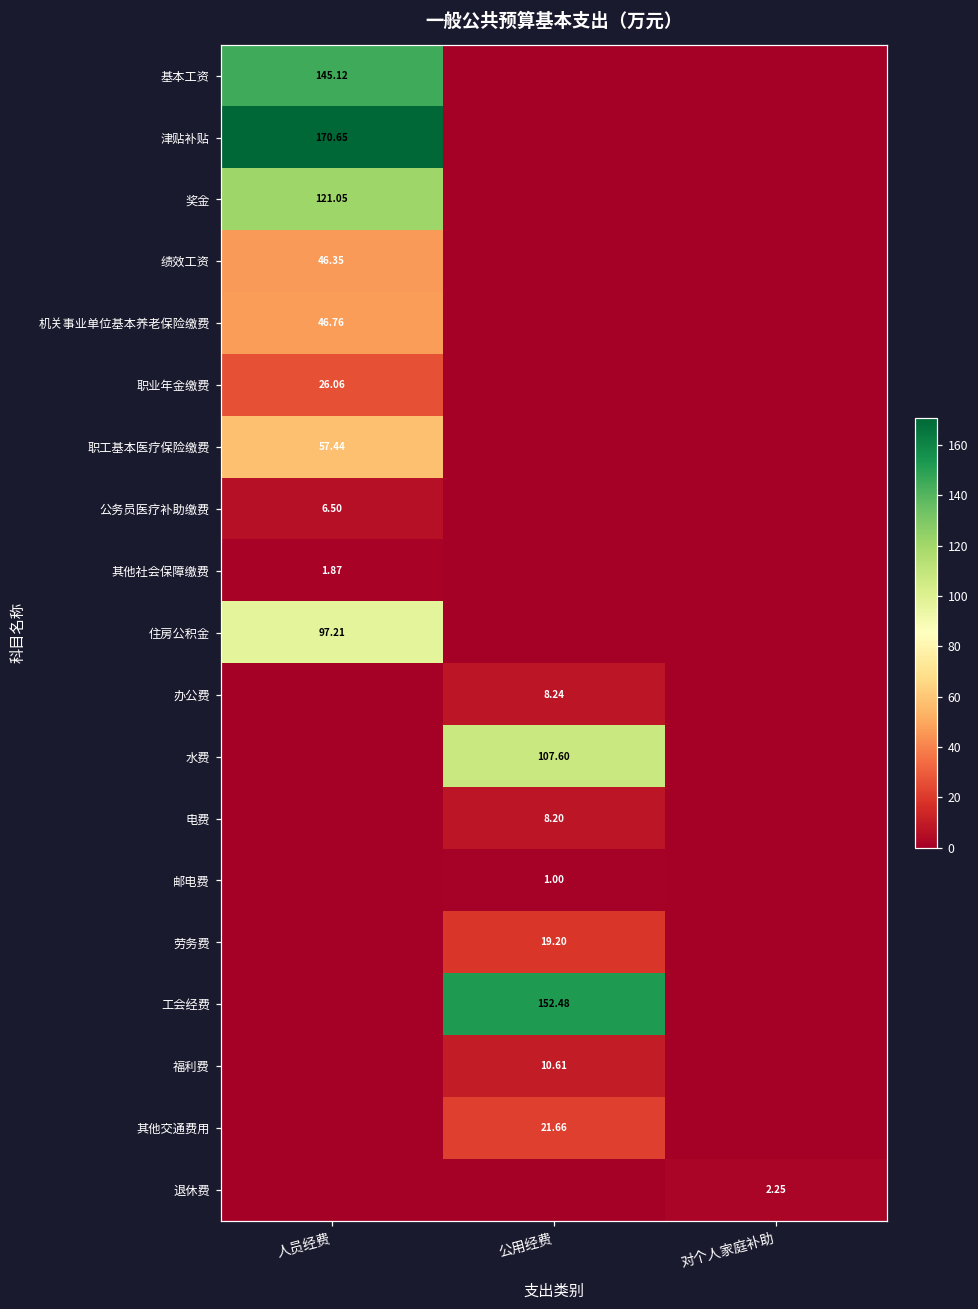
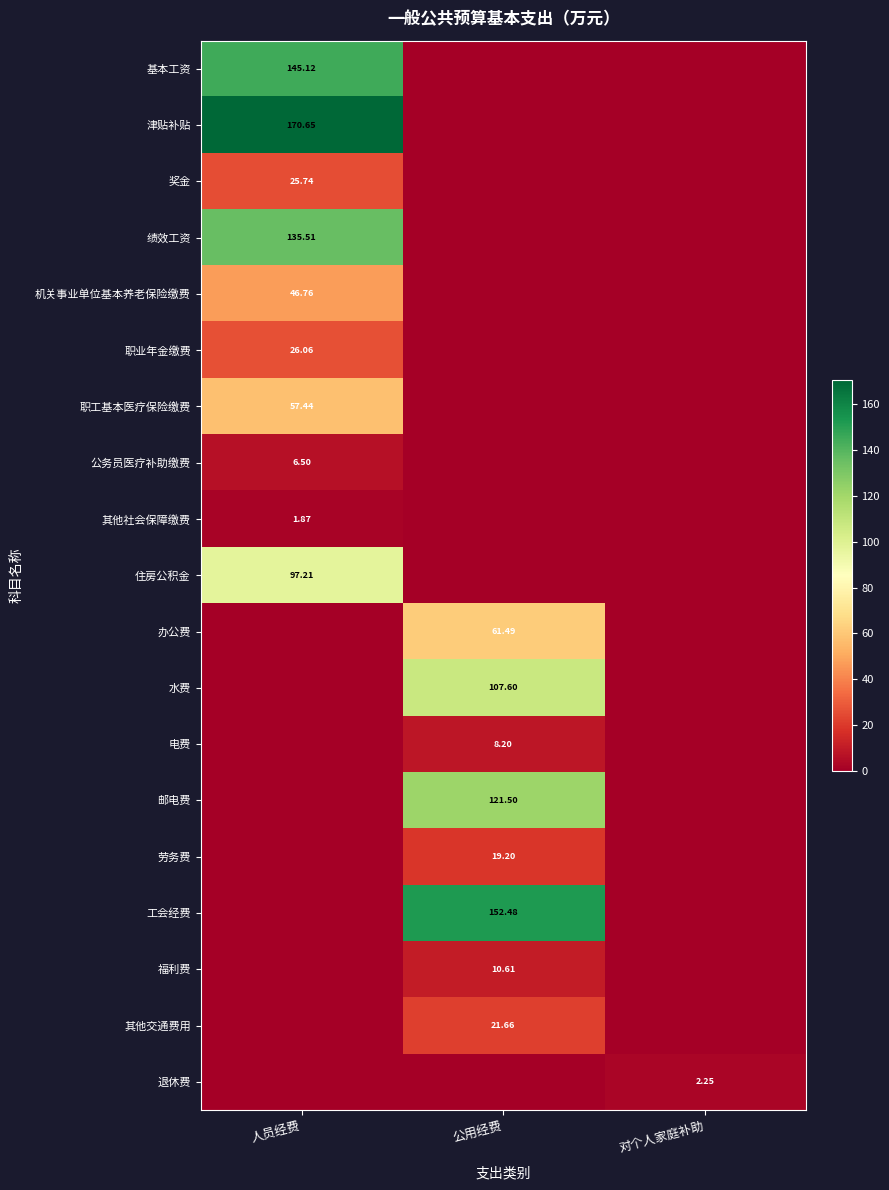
奖金, 人员经费: 121.05 -> 25.74
绩效工资, 人员经费: 46.35 -> 135.51
办公费, 公用经费: 8.24 -> 61.49
邮电费, 公用经费: 1.00 -> 121.50
